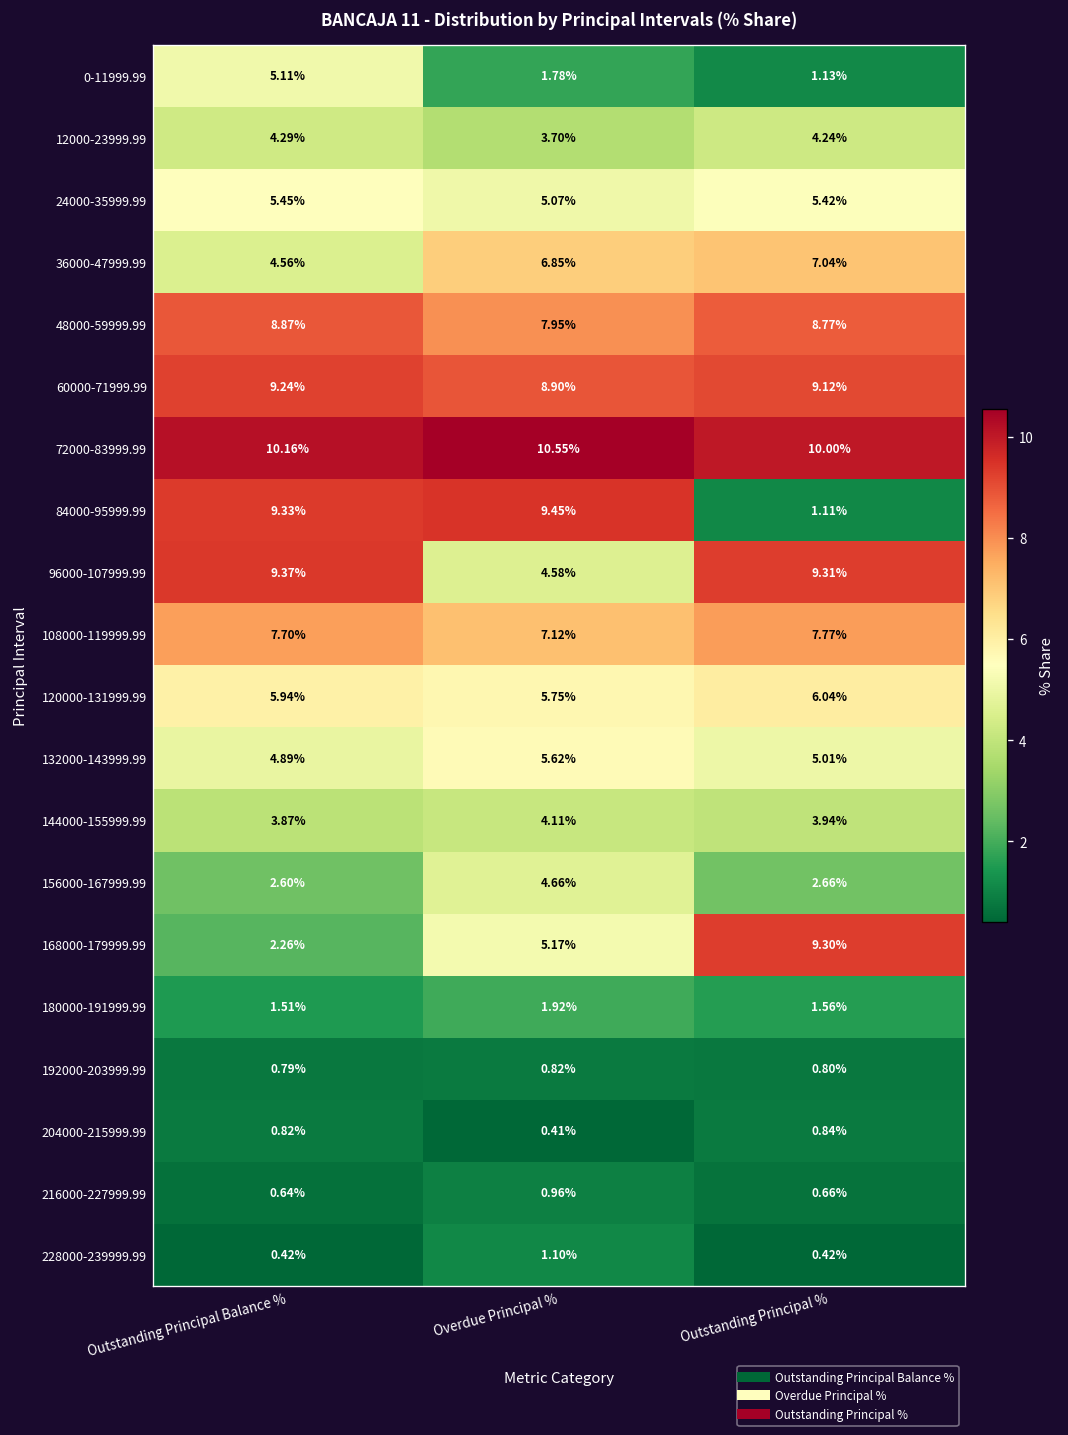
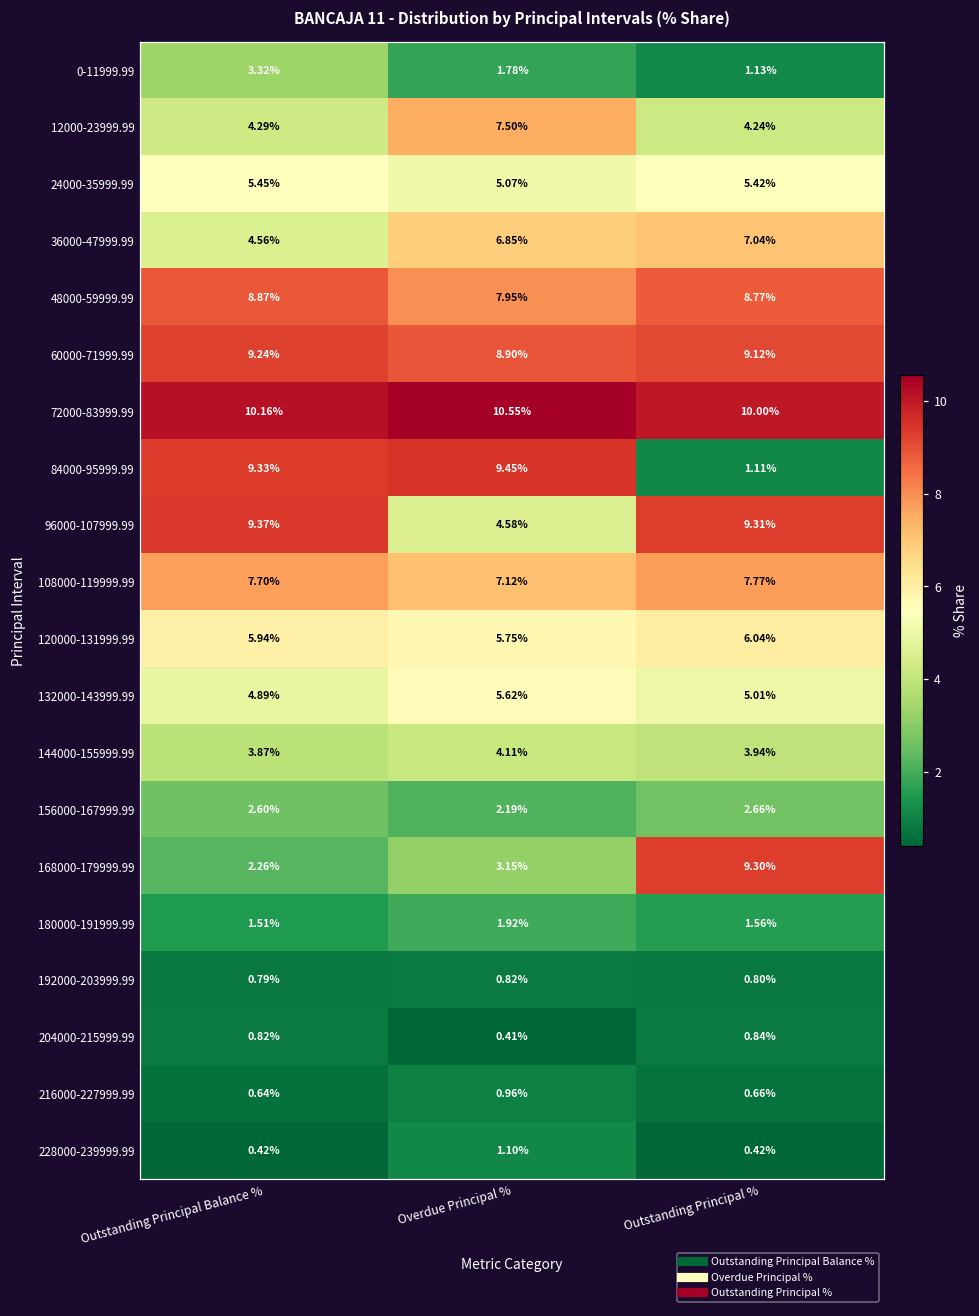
0-11999.99, Outstanding Principal Balance %: 5.11% -> 3.32%
12000-23999.99, Overdue Principal %: 3.70% -> 7.50%
156000-167999.99, Overdue Principal %: 4.66% -> 2.19%
168000-179999.99, Overdue Principal %: 5.17% -> 3.15%
